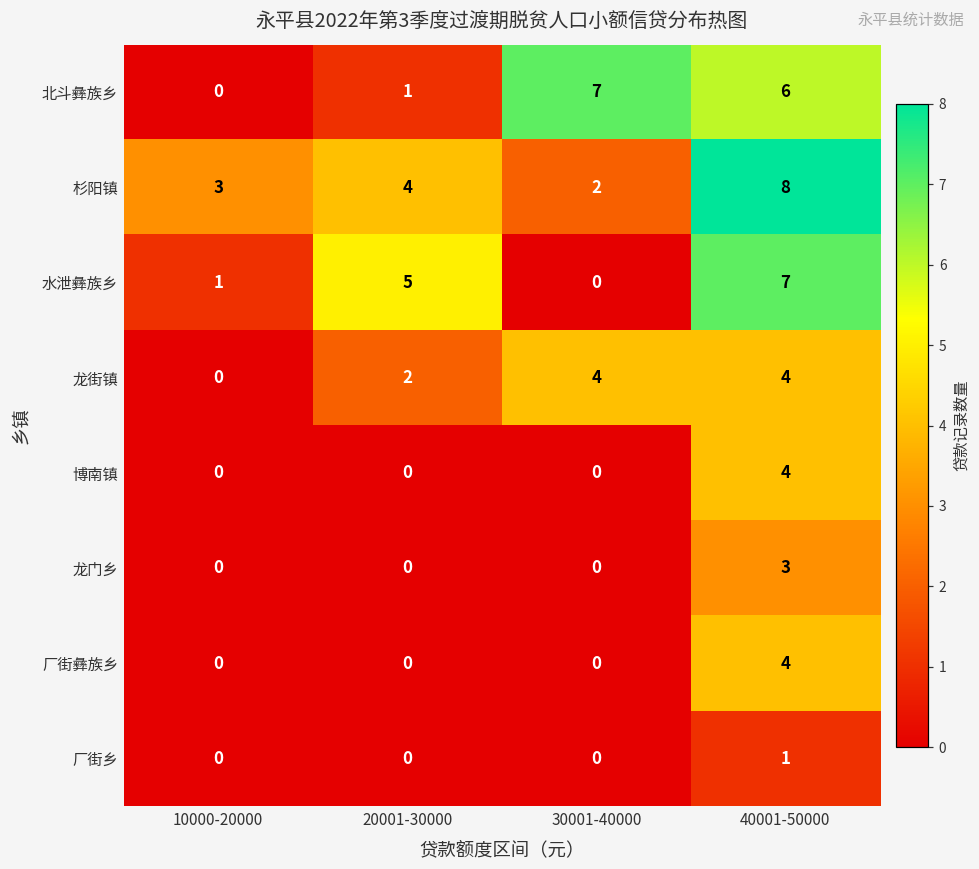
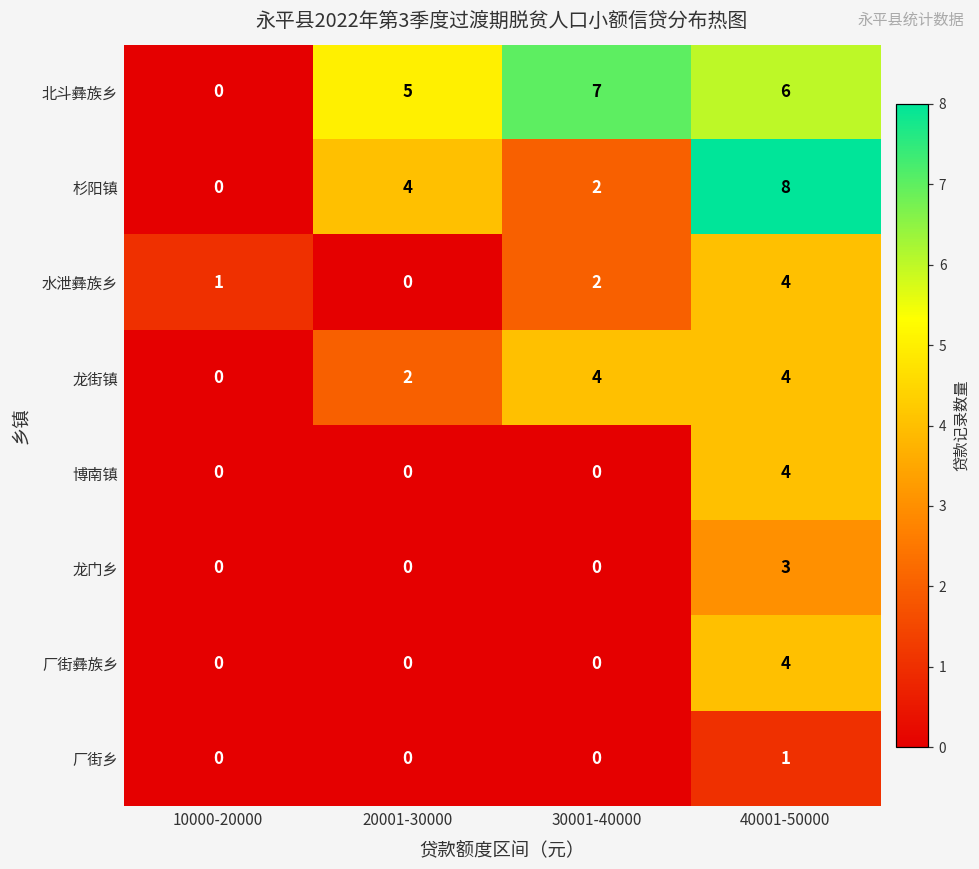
北斗彝族乡, 20001-30000: 1 -> 5
杉阳镇, 10000-20000: 3 -> 0
水泄彝族乡, 20001-30000: 5 -> 0
水泄彝族乡, 30001-40000: 0 -> 2
水泄彝族乡, 40001-50000: 7 -> 4
